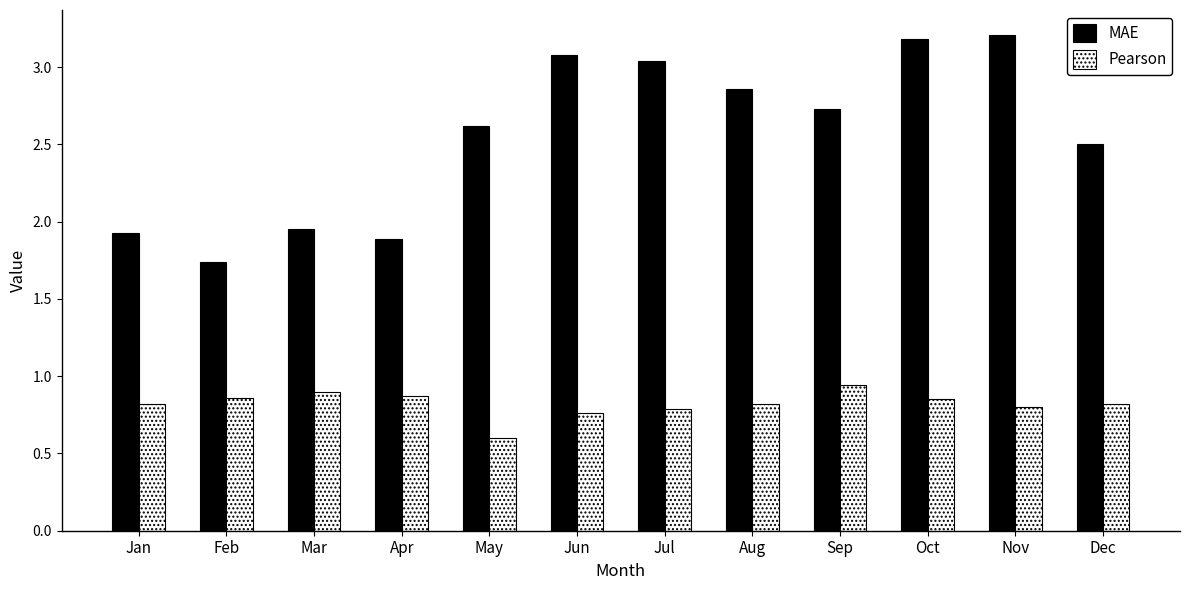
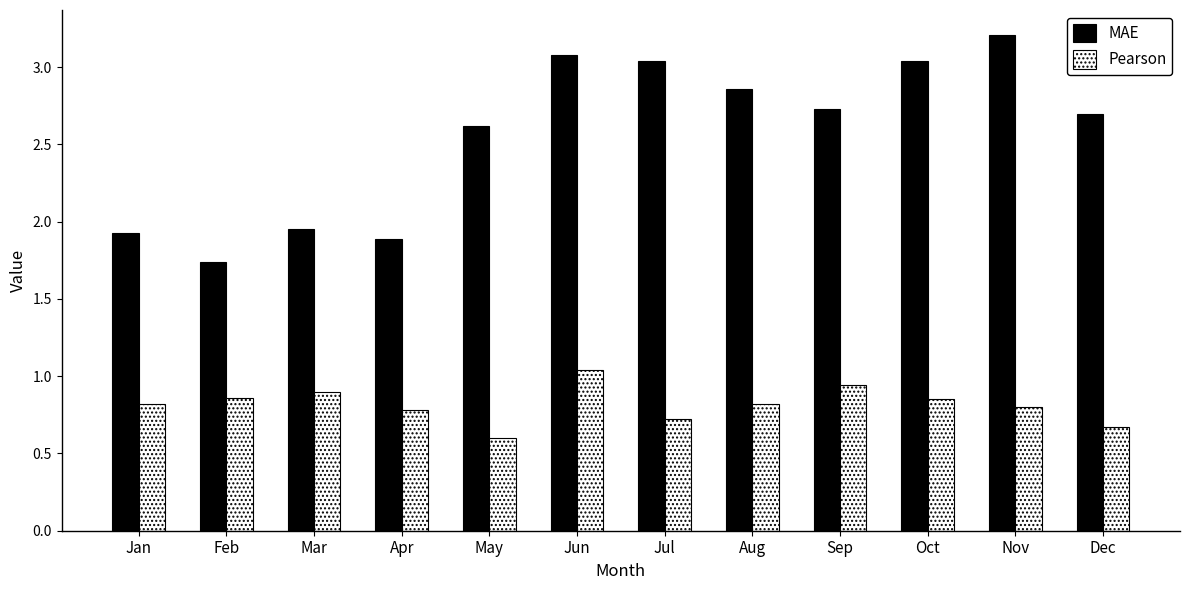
Pearson, Apr: 0.87 -> 0.78
Pearson, Jun: 0.76 -> 1.04
Pearson, Jul: 0.79 -> 0.72
MAE, Oct: 3.18 -> 3.04
MAE, Dec: 2.5 -> 2.7
Pearson, Dec: 0.82 -> 0.67
